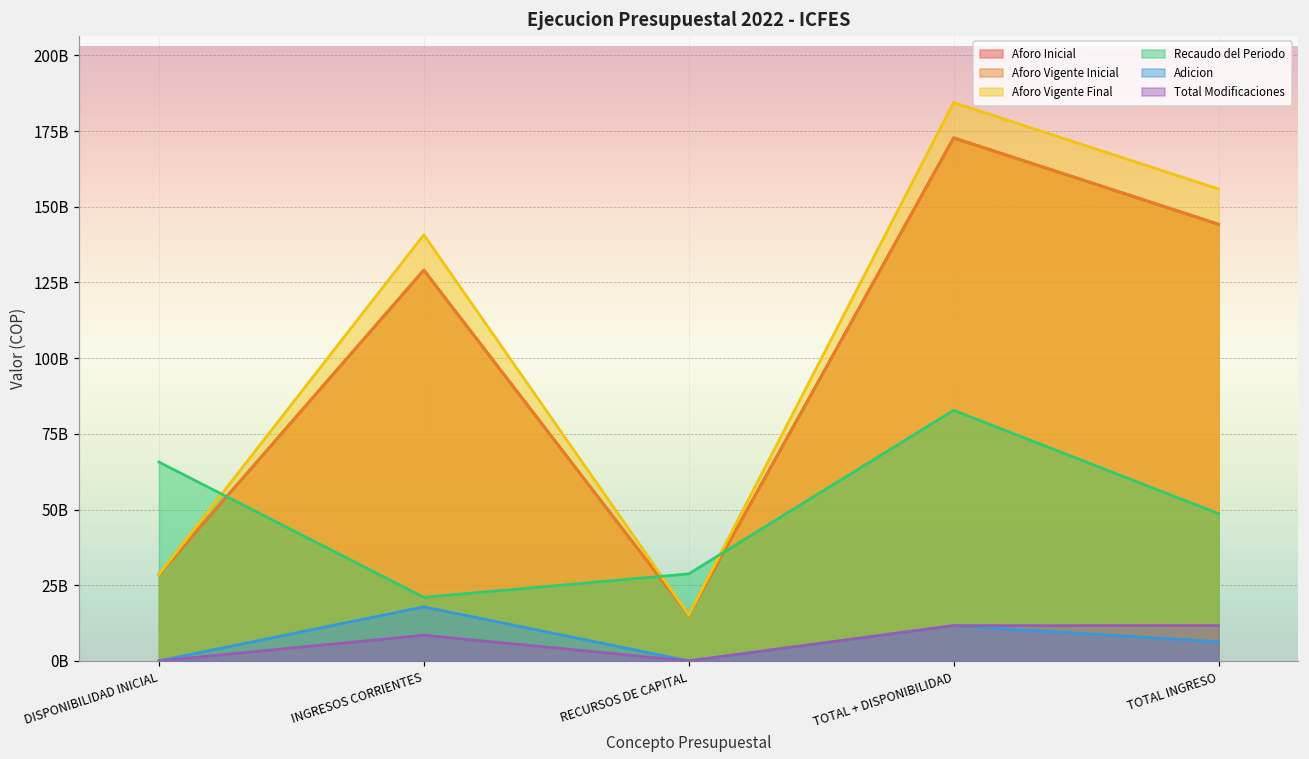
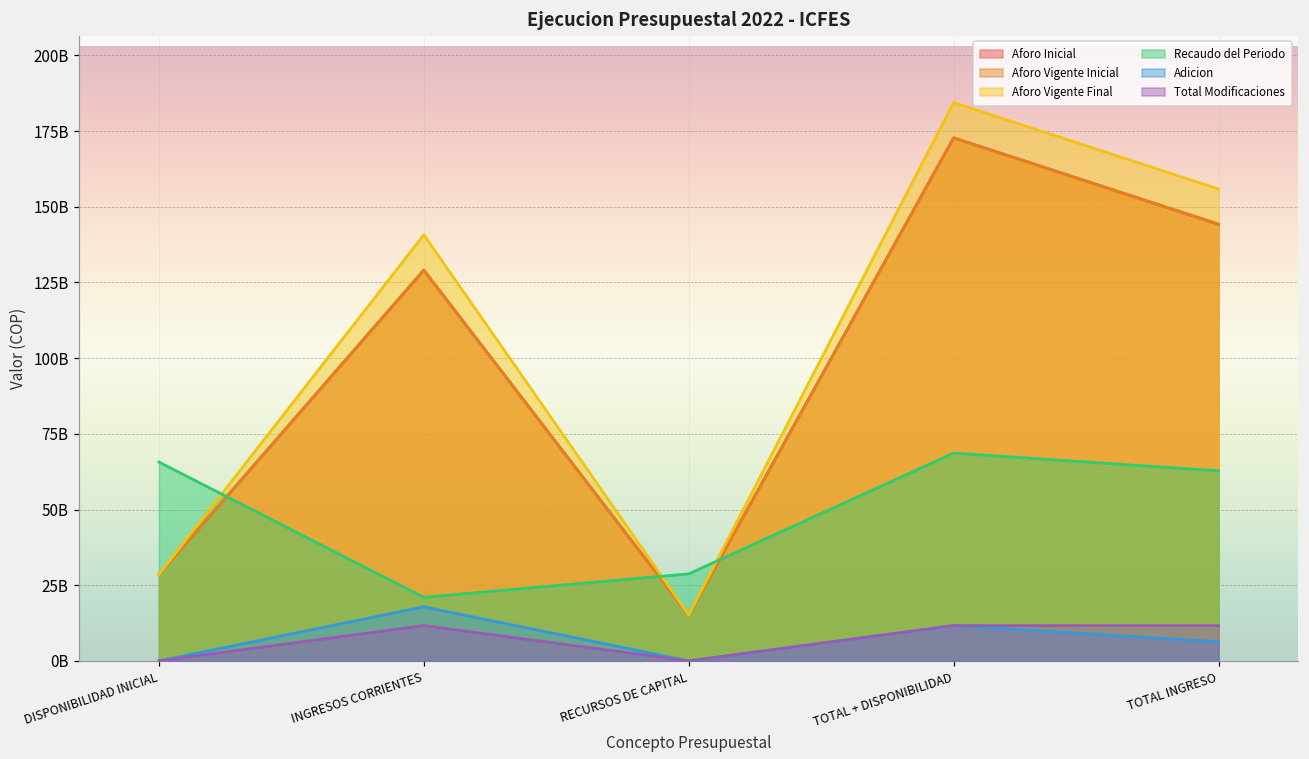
Total Modificaciones, INGRESOS CORRIENTES: 8000000000 -> 12000000000
Recaudo del Periodo, TOTAL + DISPONIBILIDAD: 83000000000 -> 69000000000
Recaudo del Periodo, TOTAL INGRESO: 49000000000 -> 63000000000
